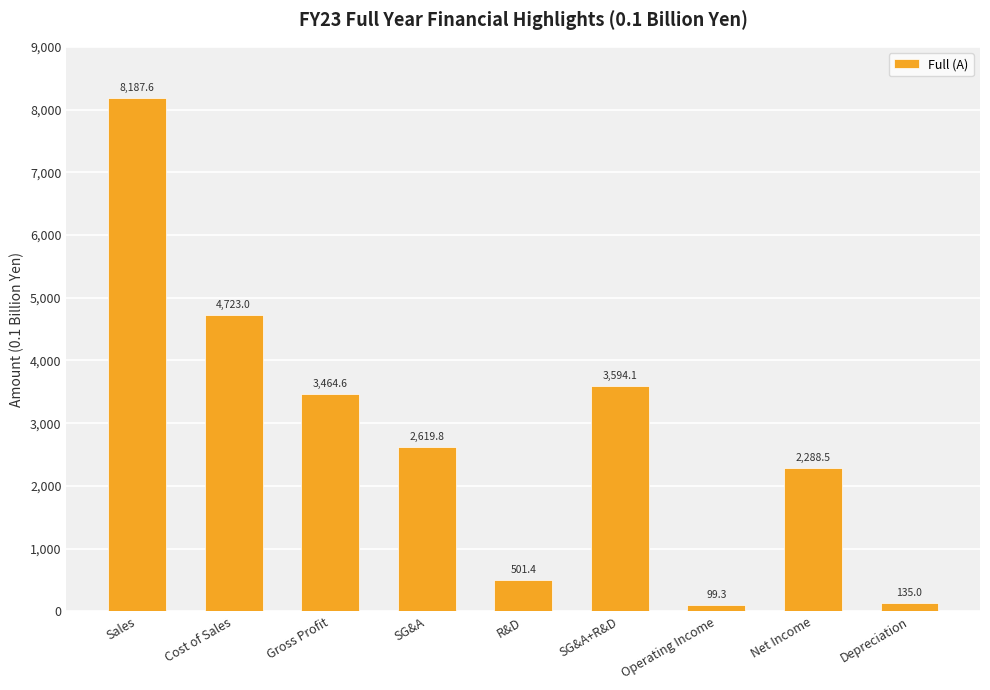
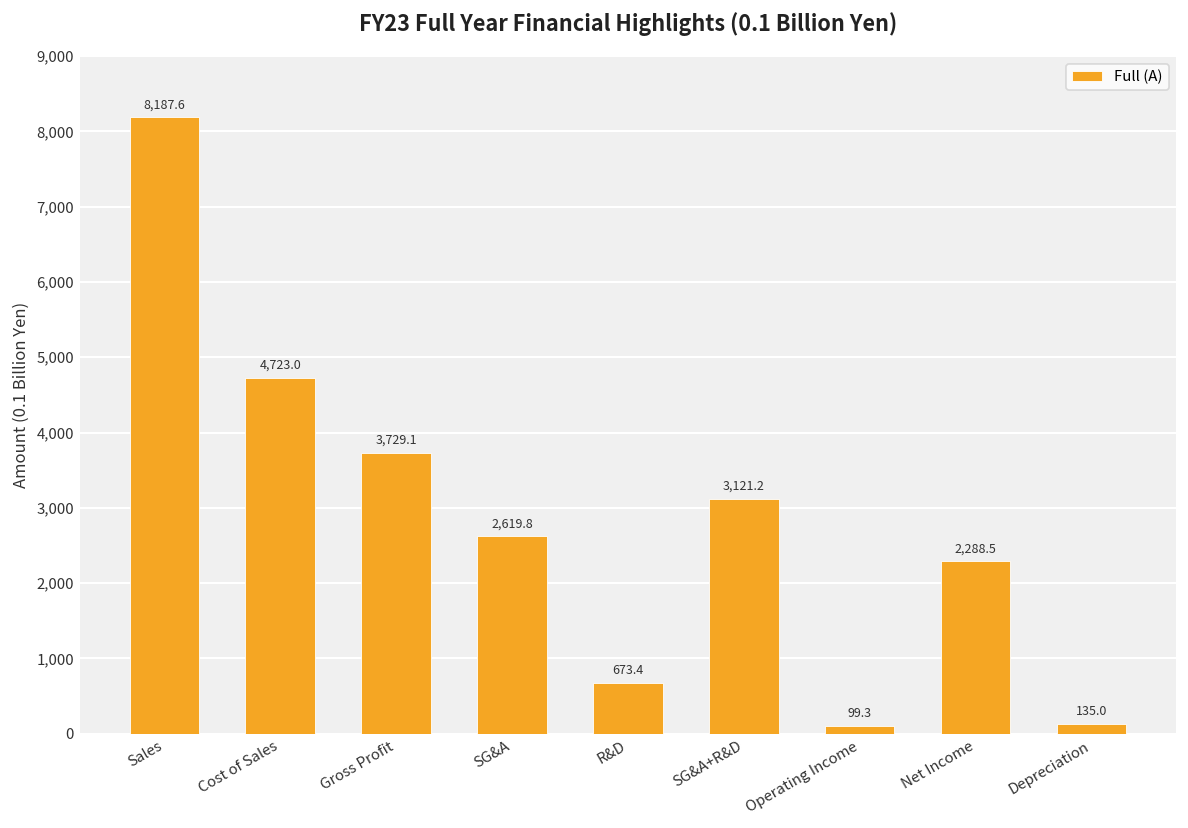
Gross Profit: 3,464.6 -> 3,729.1
R&D: 501.4 -> 673.4
SG&A+R&D: 3,594.1 -> 3,121.2
